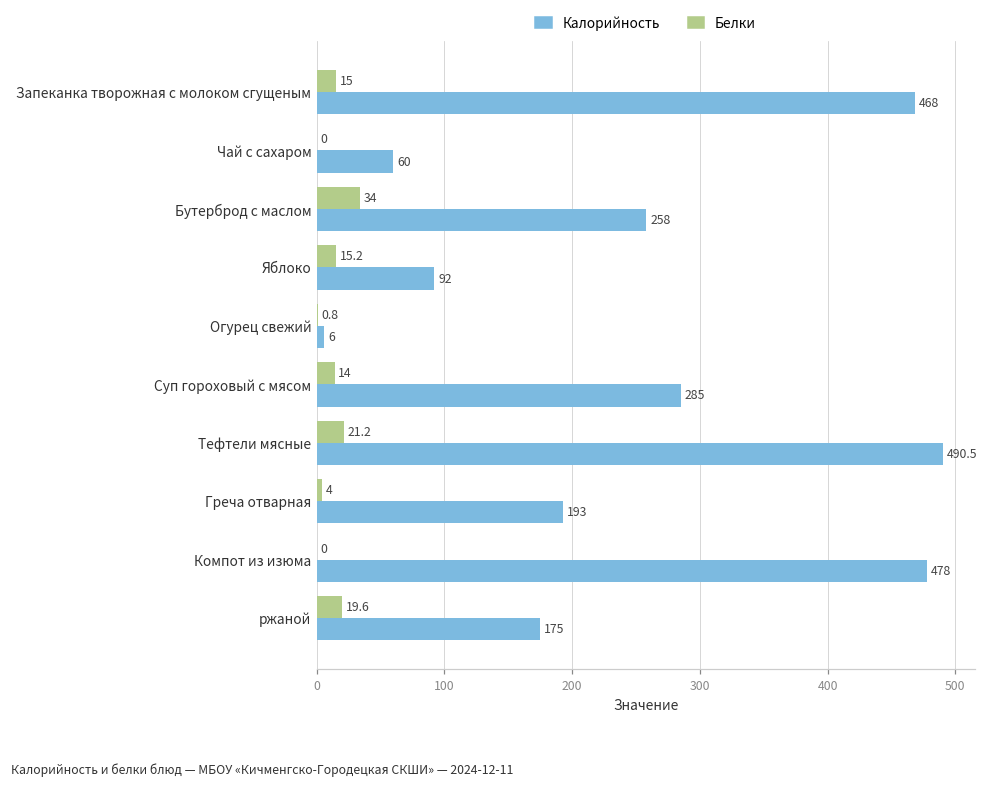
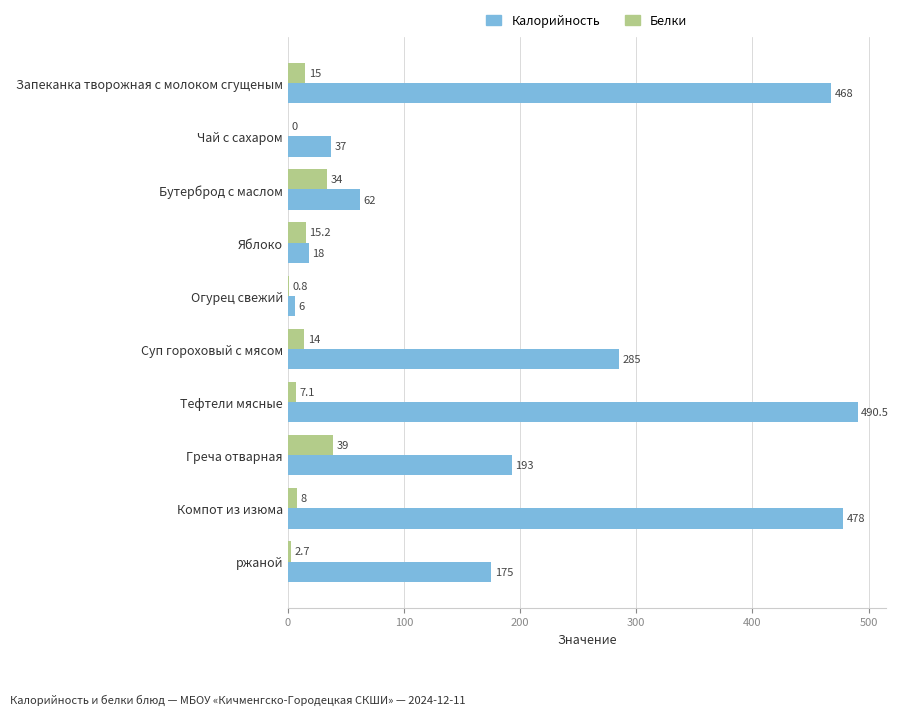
Калорийность, Чай с сахаром: 60 -> 37
Калорийность, Бутерброд с маслом: 258 -> 62
Калорийность, Яблоко: 92 -> 18
Белки, Тефтели мясные: 21.2 -> 7.1
Белки, Греча отварная: 4 -> 39
Белки, Компот из изюма: 0 -> 8
Белки, ржаной: 19.6 -> 2.7
